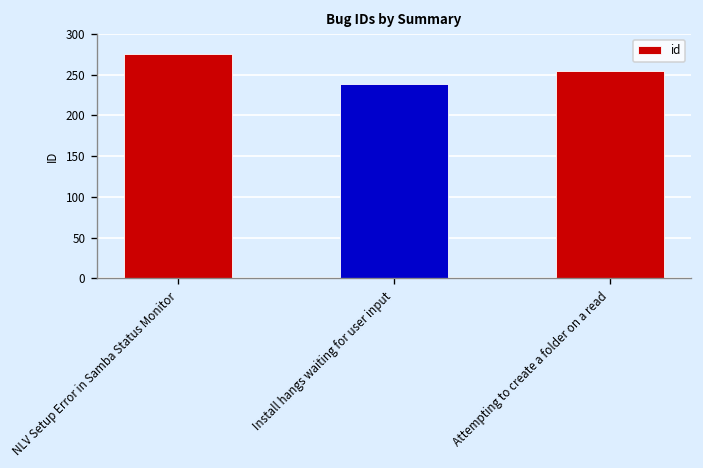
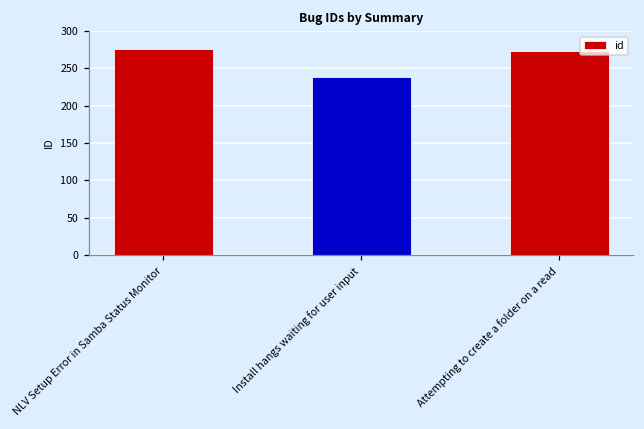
Attempting to create a folder on a read: 260 -> 270
